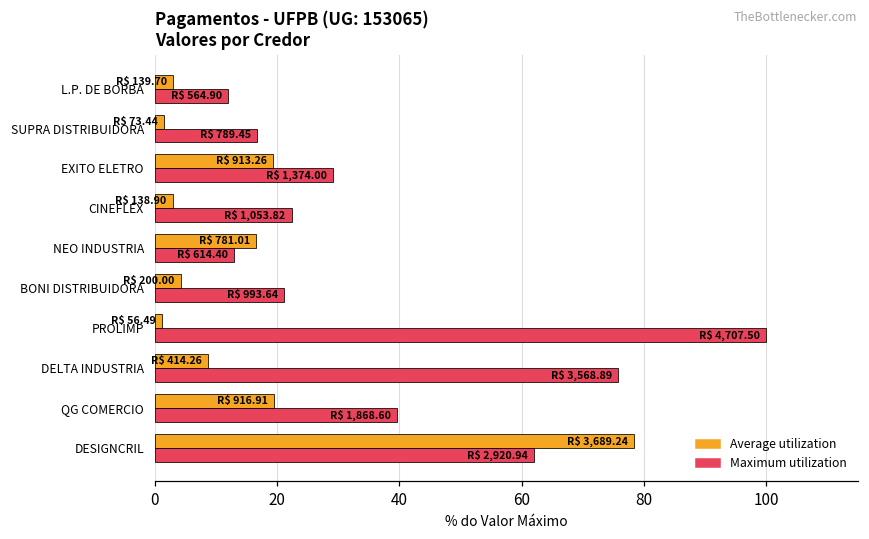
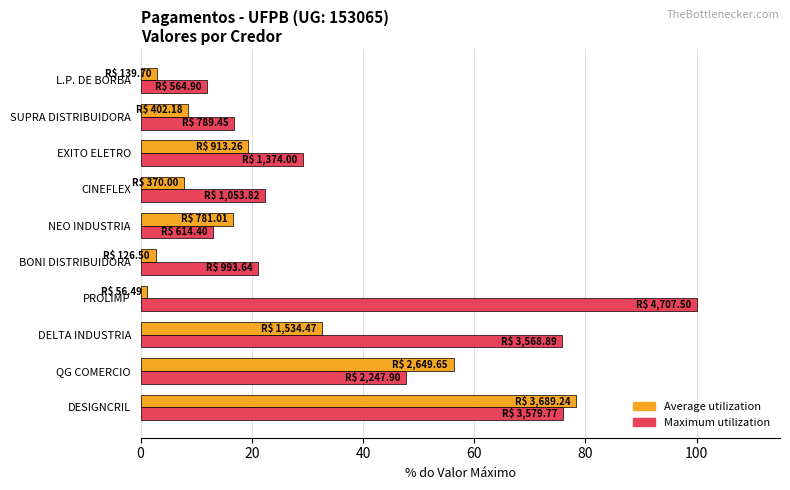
Average utilization, SUPRA DISTRIBUIDORA: 73.44 -> 402.18
Average utilization, CINEFLEX: 138.90 -> 370.00
Average utilization, BONI DISTRIBUIDORA: 200.00 -> 126.50
Average utilization, DELTA INDUSTRIA: 414.26 -> 1,534.47
Average utilization, QG COMERCIO: 916.91 -> 2,649.65
Maximum utilization, QG COMERCIO: 1,868.60 -> 2,247.90
Maximum utilization, DESIGNCRIL: 2,920.94 -> 3,579.77
